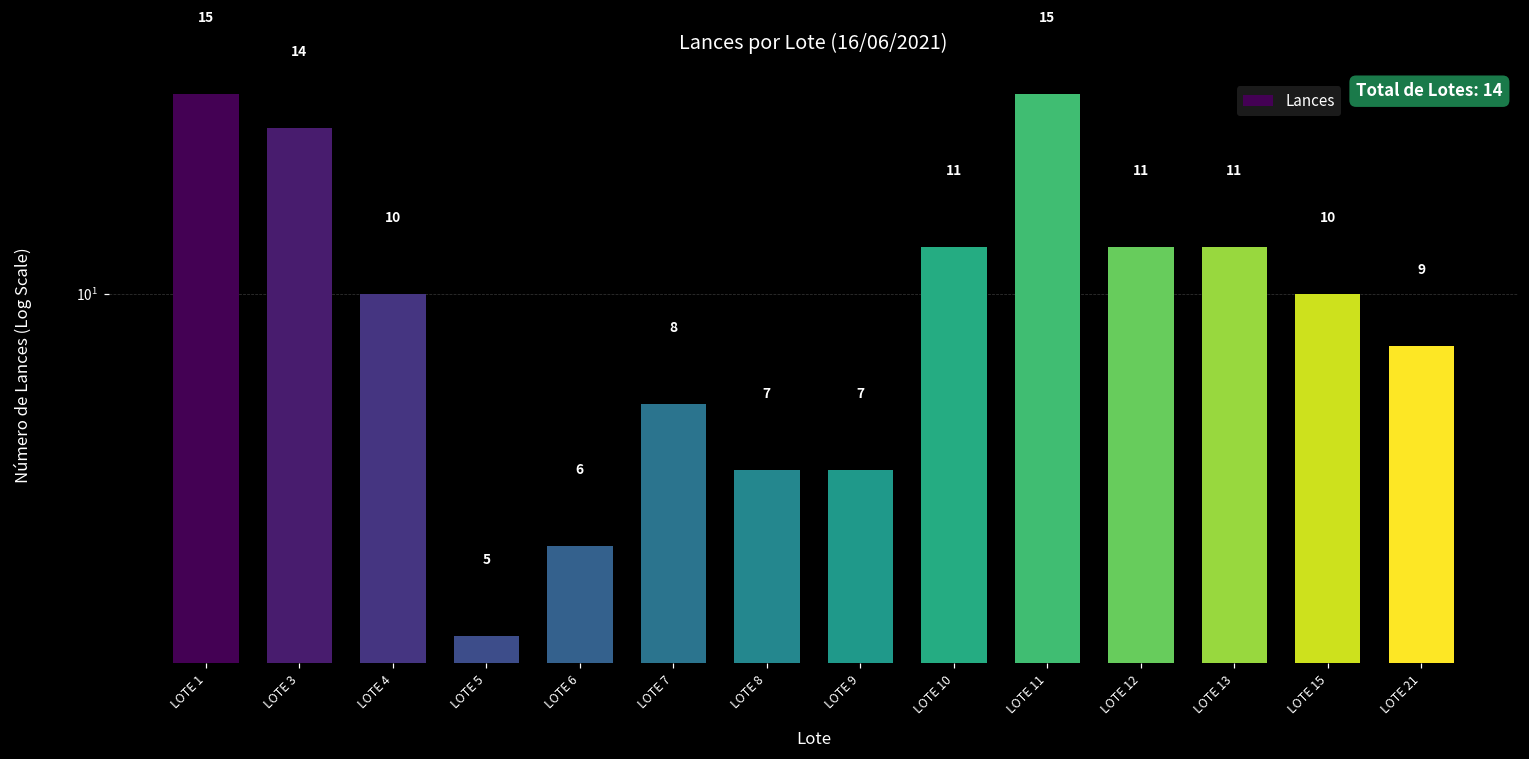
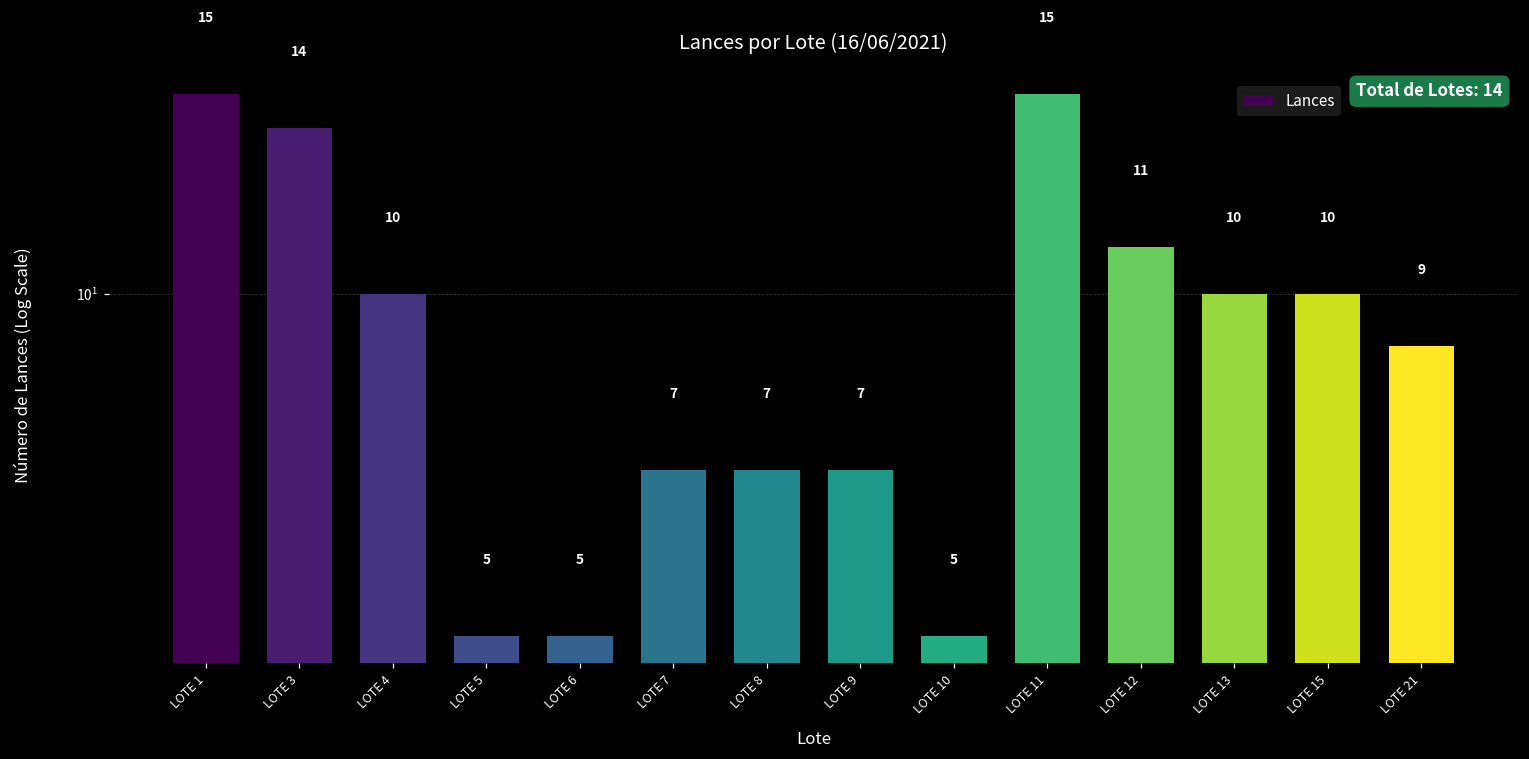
LOTE 6: 6 -> 5
LOTE 7: 8 -> 7
LOTE 10: 11 -> 5
LOTE 13: 11 -> 10
